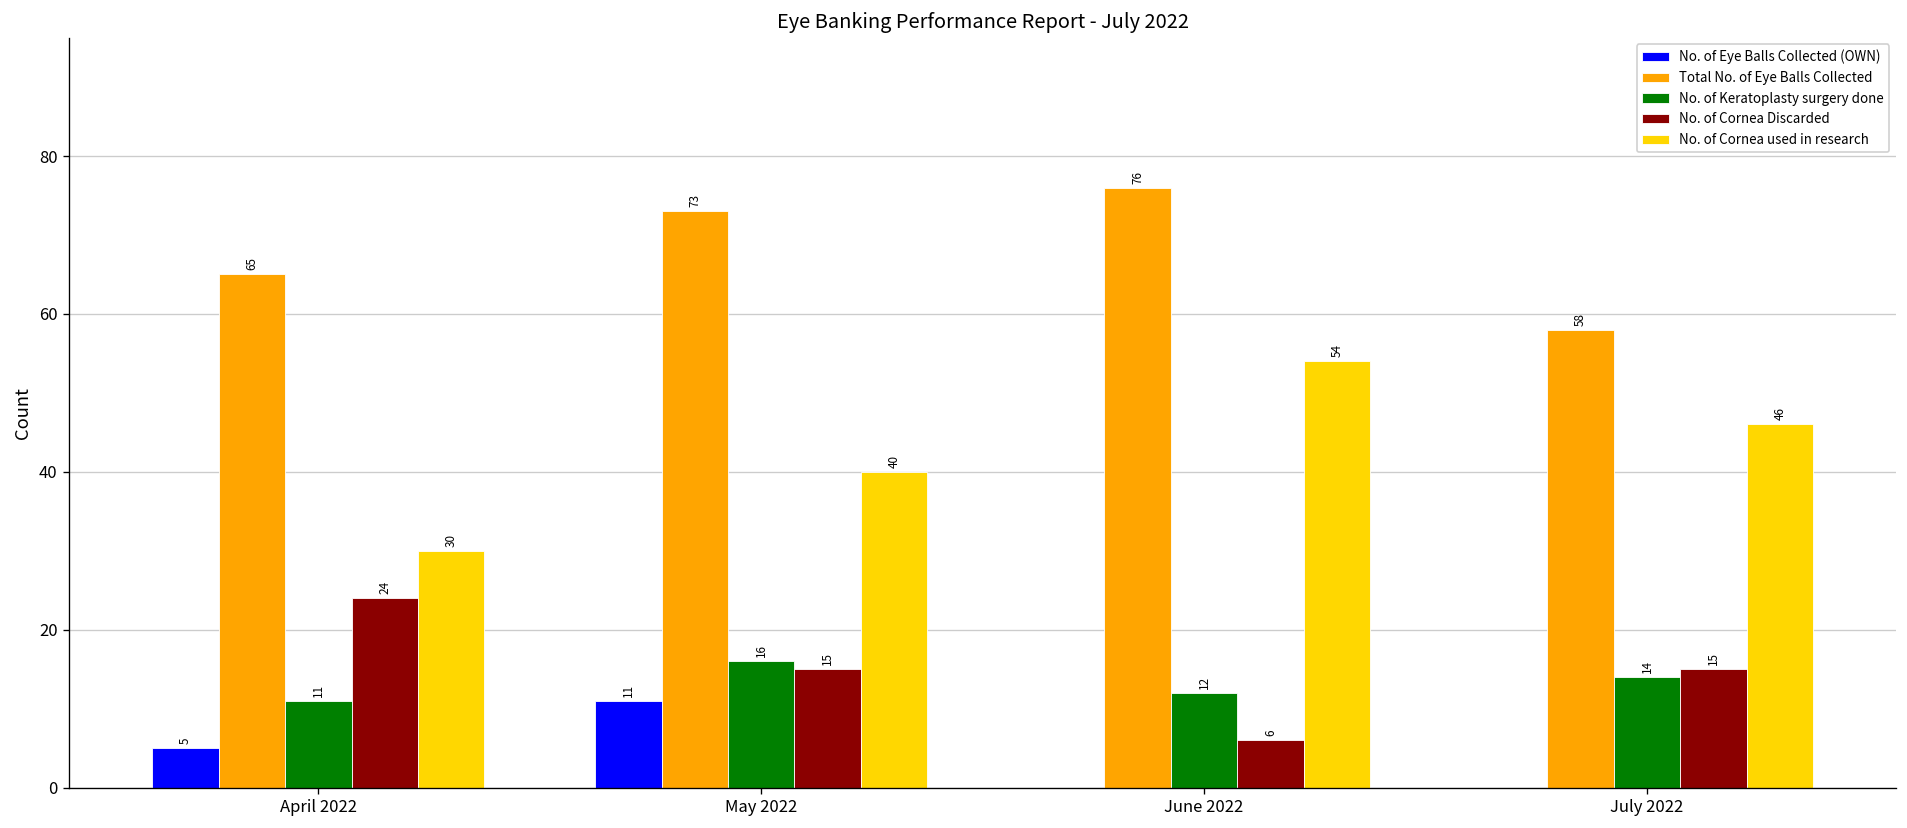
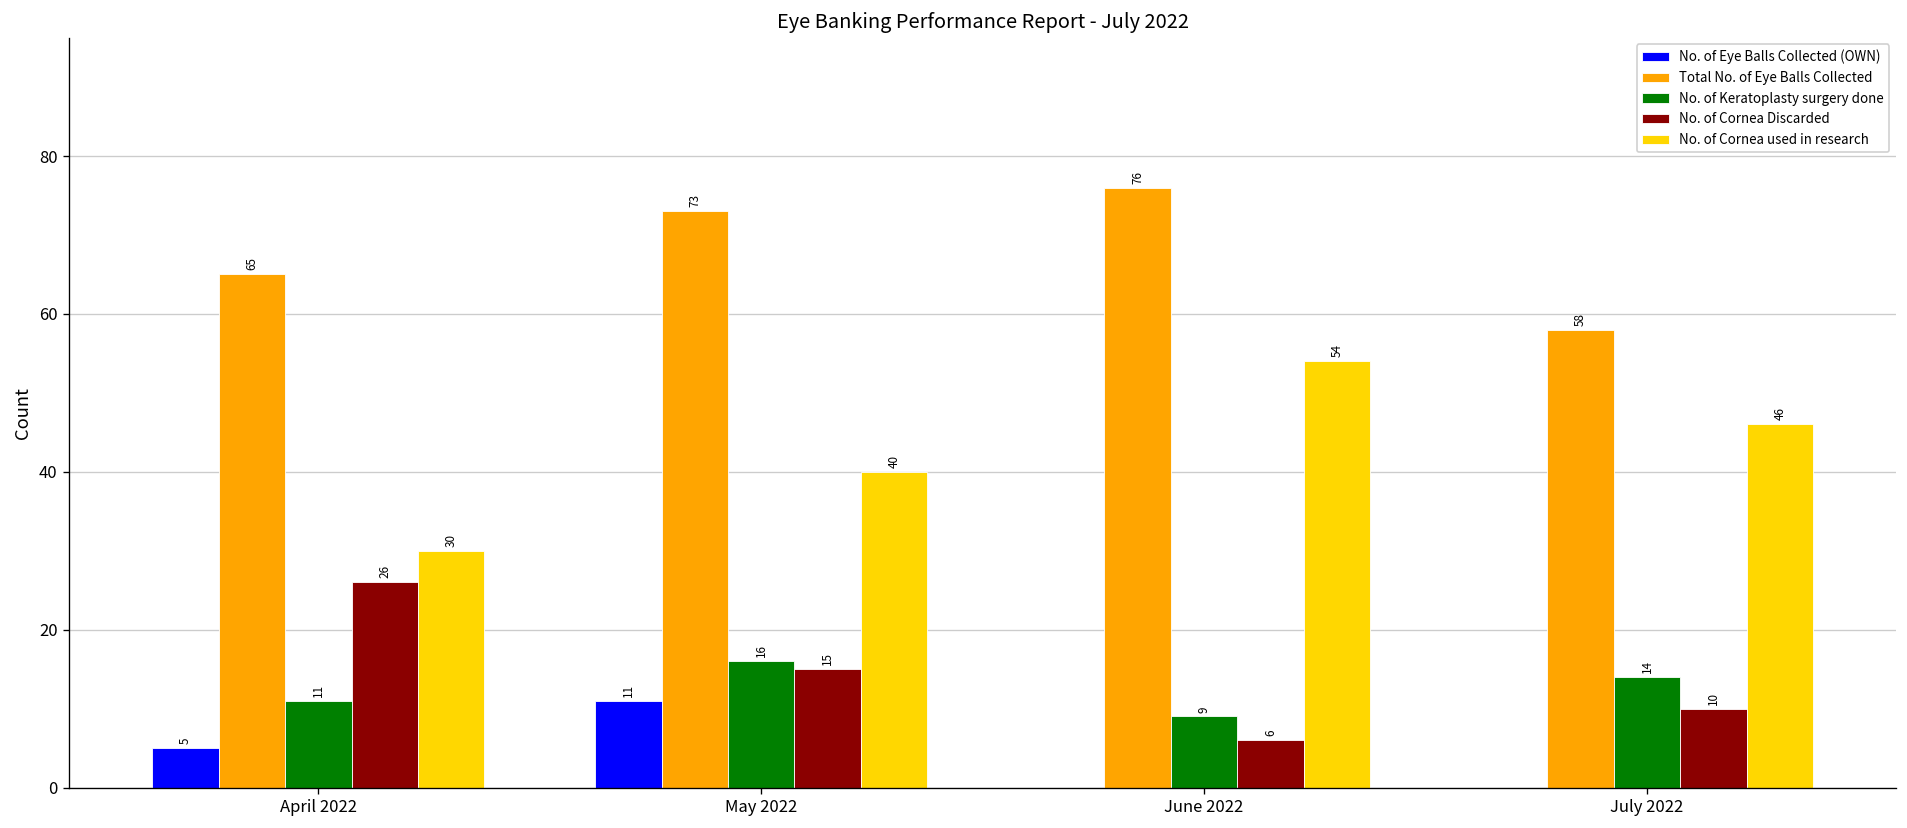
No. of Cornea Discarded, April 2022: 24 -> 26
No. of Keratoplasty surgery done, June 2022: 12 -> 9
No. of Cornea Discarded, July 2022: 15 -> 10
